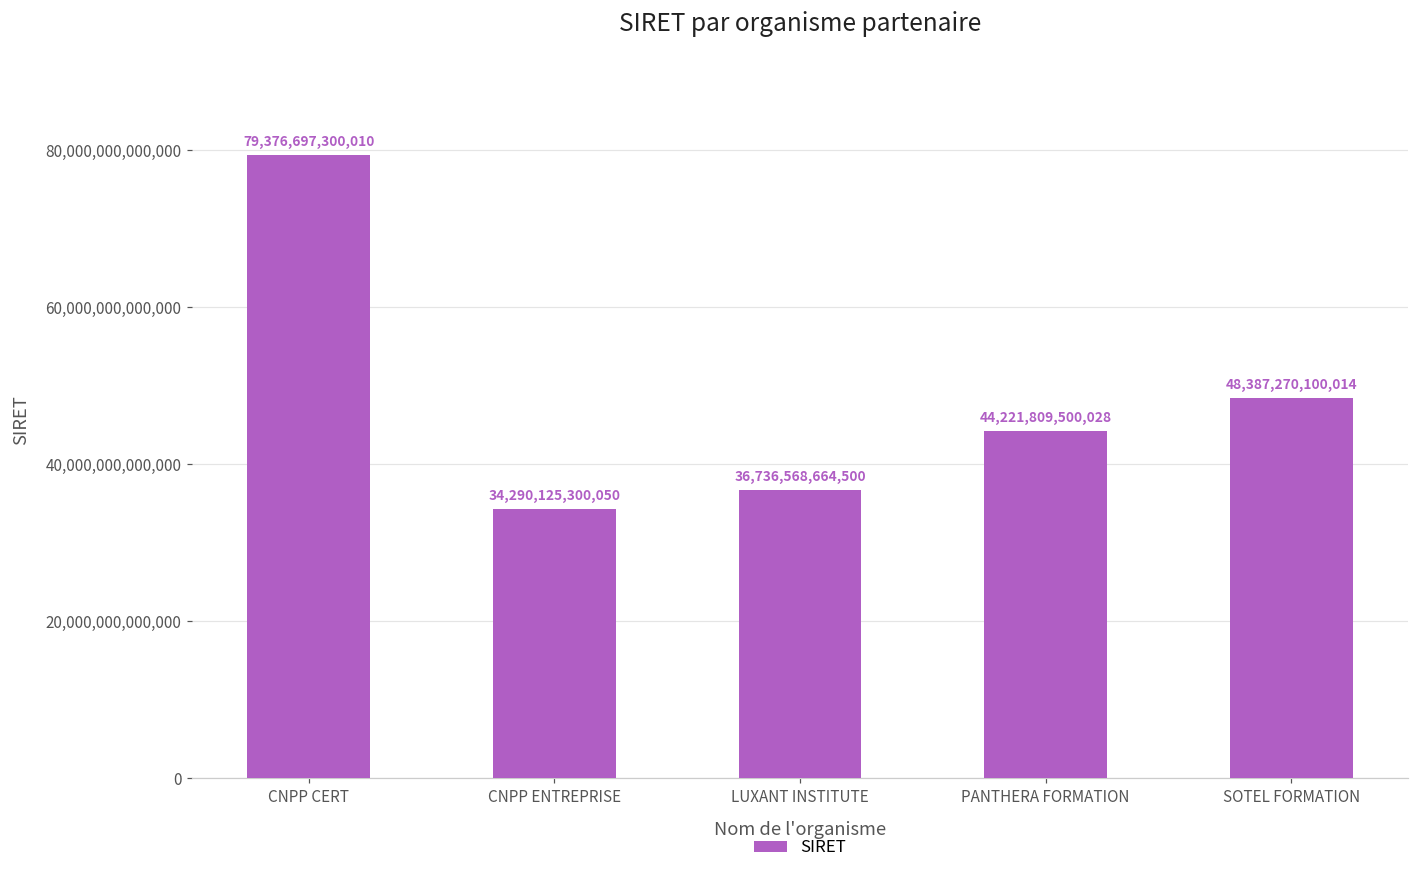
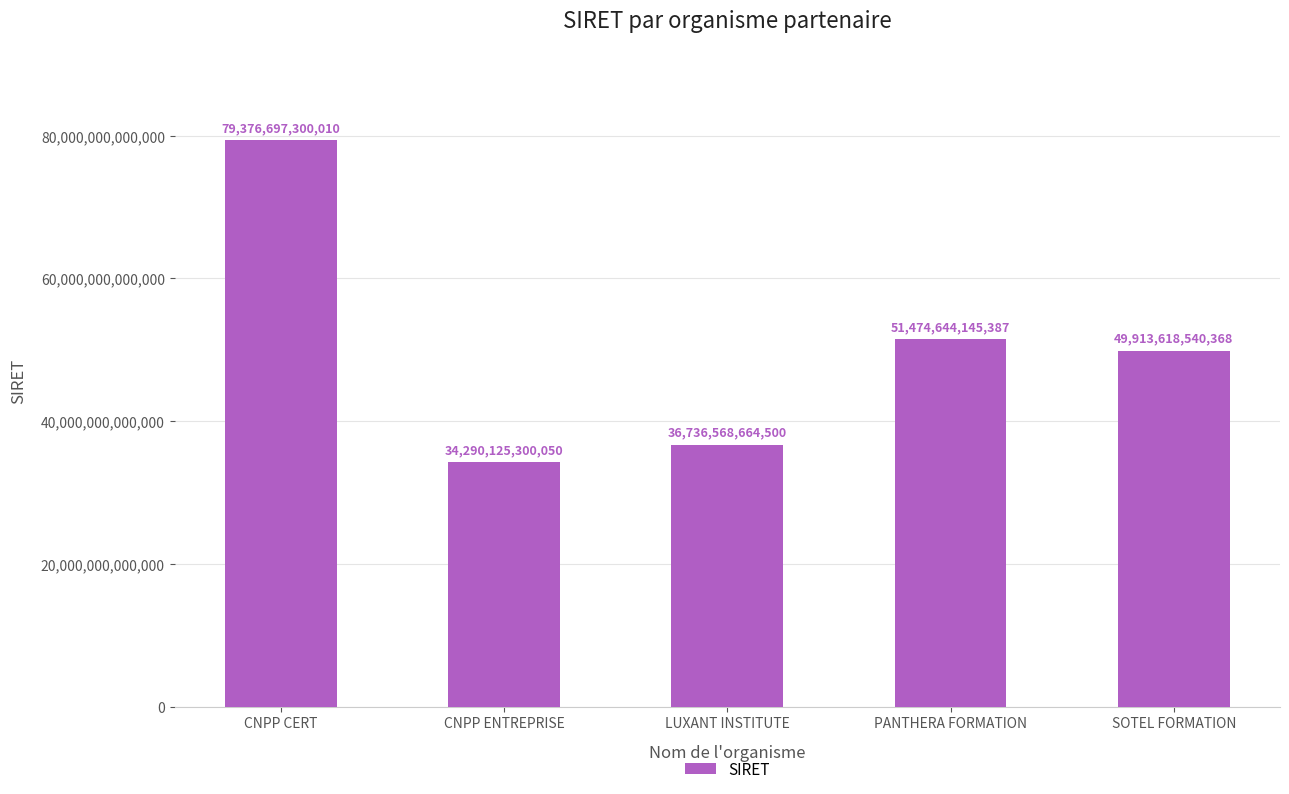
PANTHERA FORMATION: 44,221,809,500,028 -> 51,474,644,145,387
SOTEL FORMATION: 48,387,270,100,014 -> 49,913,618,540,368
